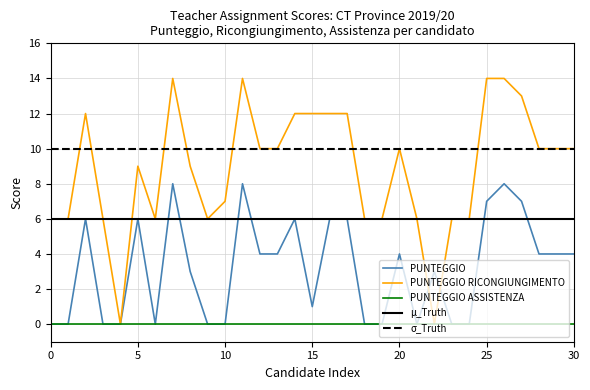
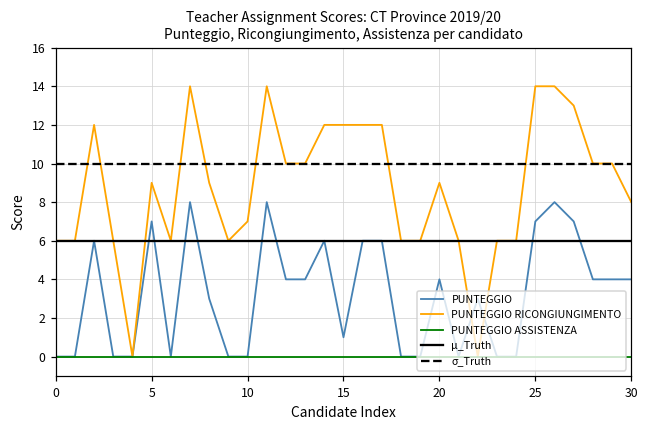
PUNTEGGIO, 5: 6 -> 7
PUNTEGGIO RICONGIUNGIMENTO, 20: 10 -> 9
PUNTEGGIO RICONGIUNGIMENTO, 30: 10 -> 8
